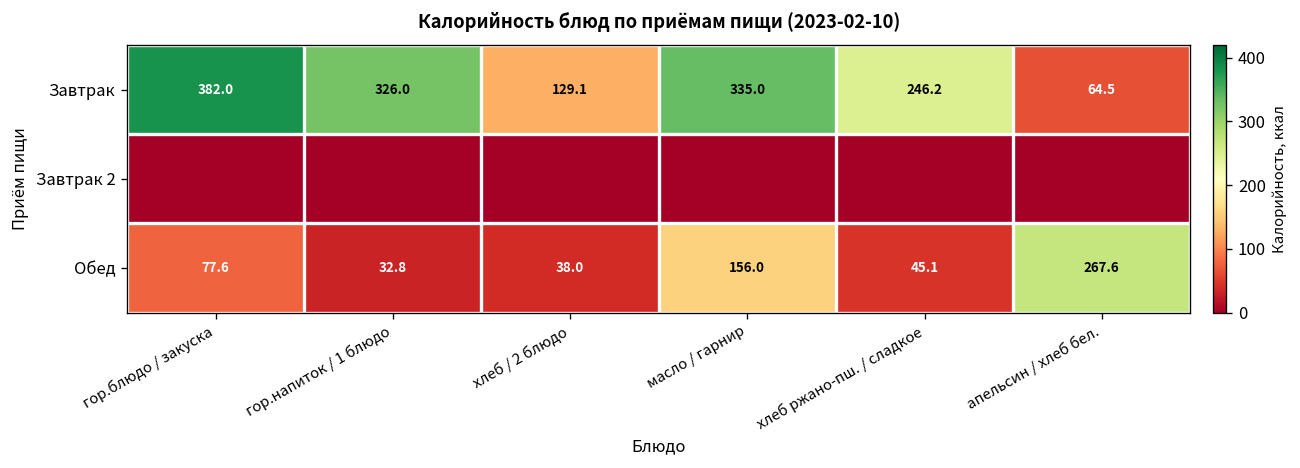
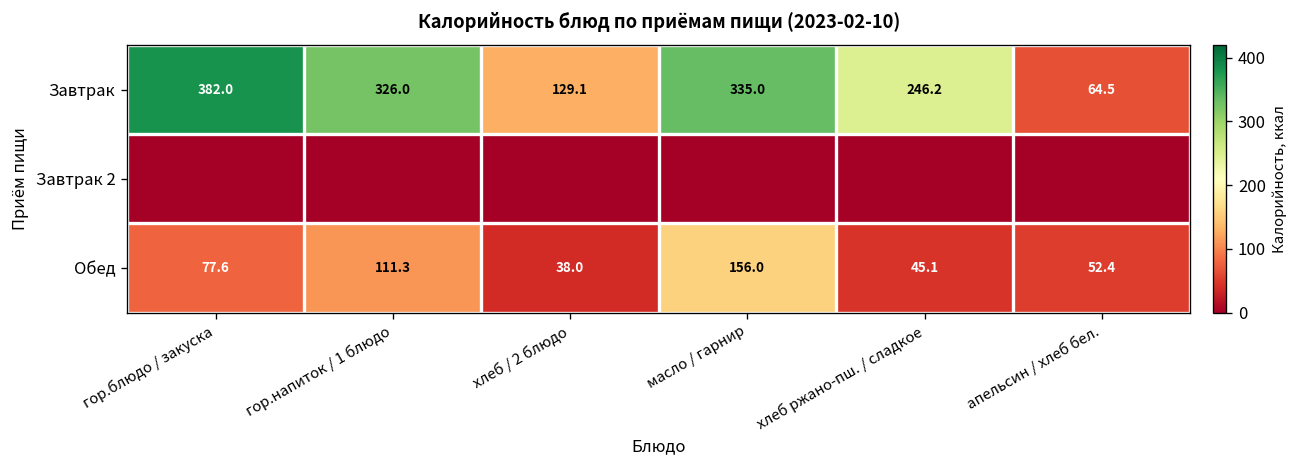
Обед, гор.напиток / 1 блюдо: 32.8 -> 111.3
Обед, апельсин / хлеб бел.: 267.6 -> 52.4
